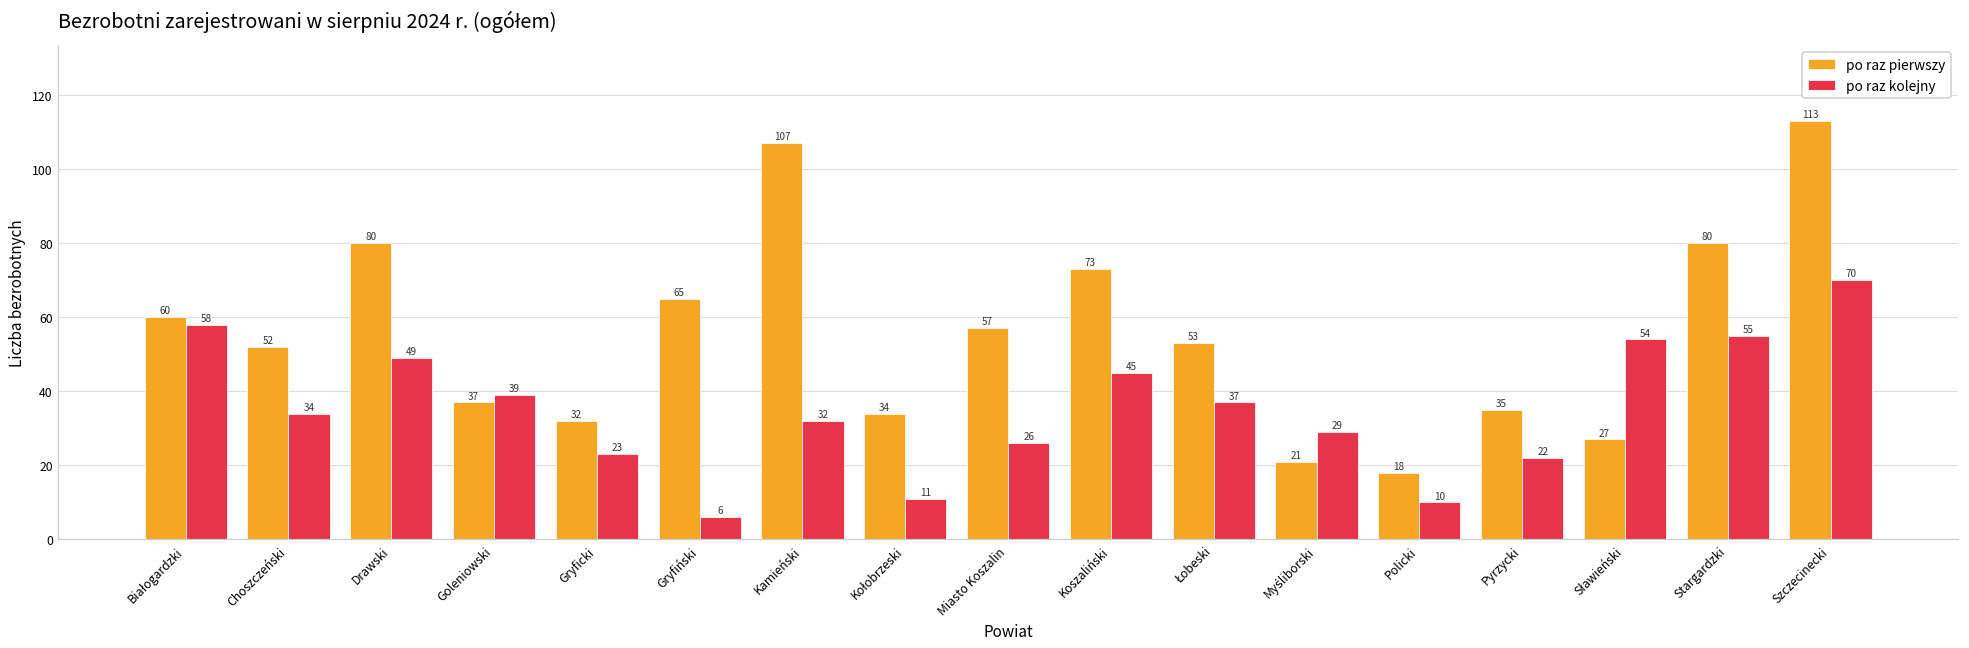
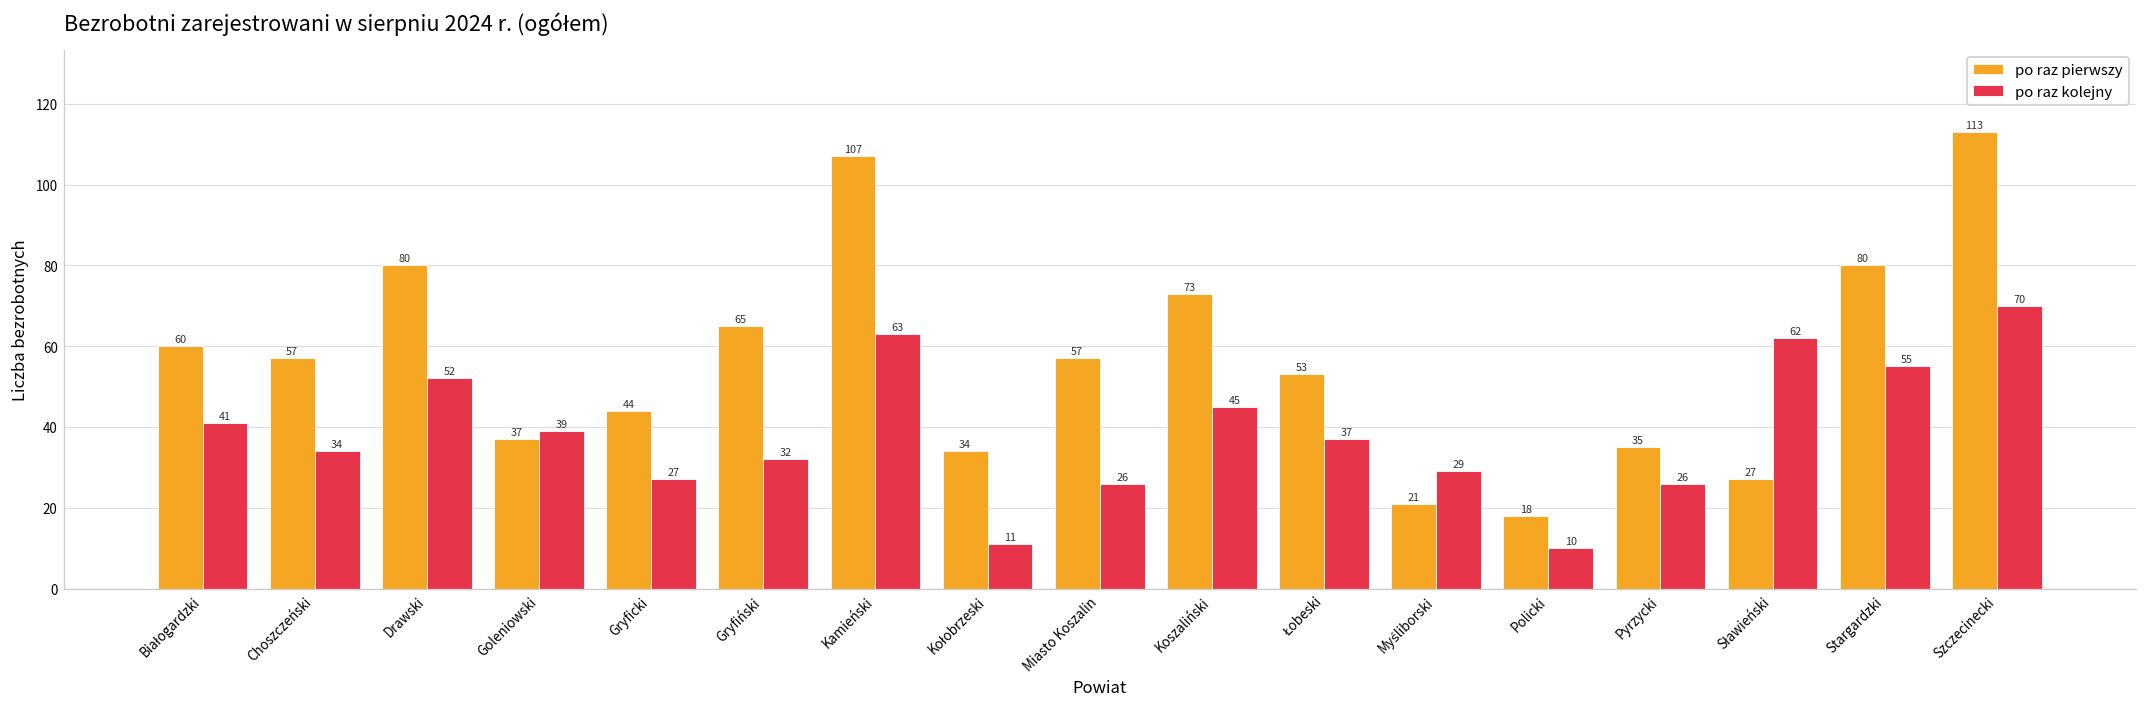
po raz kolejny, Białogardzki: 58 -> 41
po raz pierwszy, Choszczeński: 52 -> 57
po raz kolejny, Drawski: 49 -> 52
po raz pierwszy, Gryficki: 32 -> 44
po raz kolejny, Gryficki: 23 -> 27
po raz kolejny, Gryfiński: 6 -> 32
po raz kolejny, Kamieński: 32 -> 63
po raz kolejny, Pyrzycki: 22 -> 26
po raz kolejny, Sławieński: 54 -> 62
